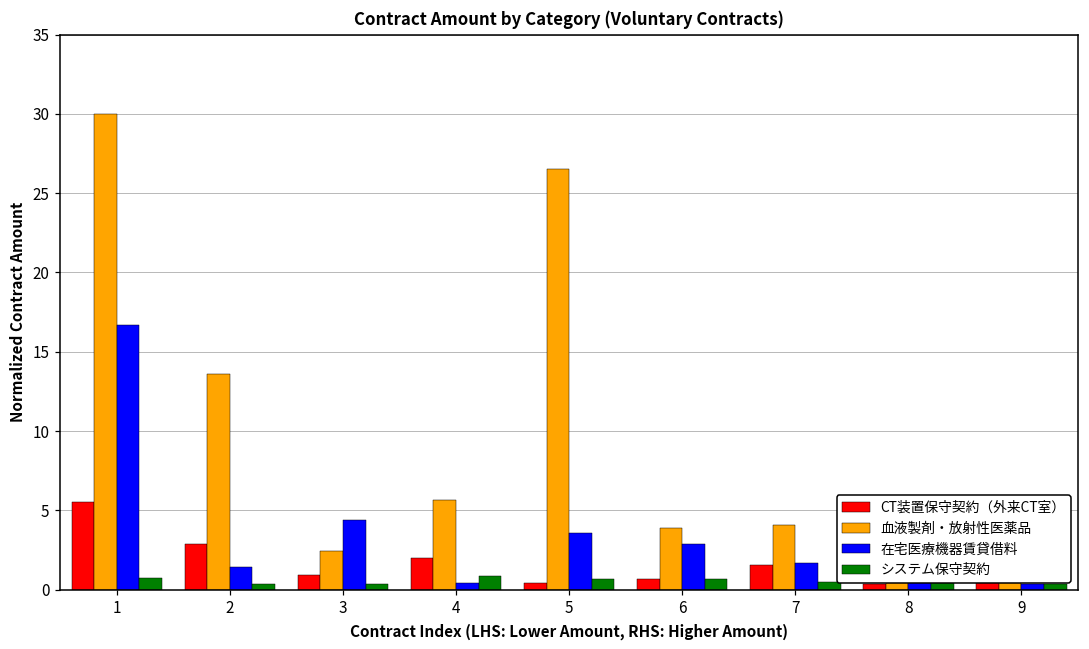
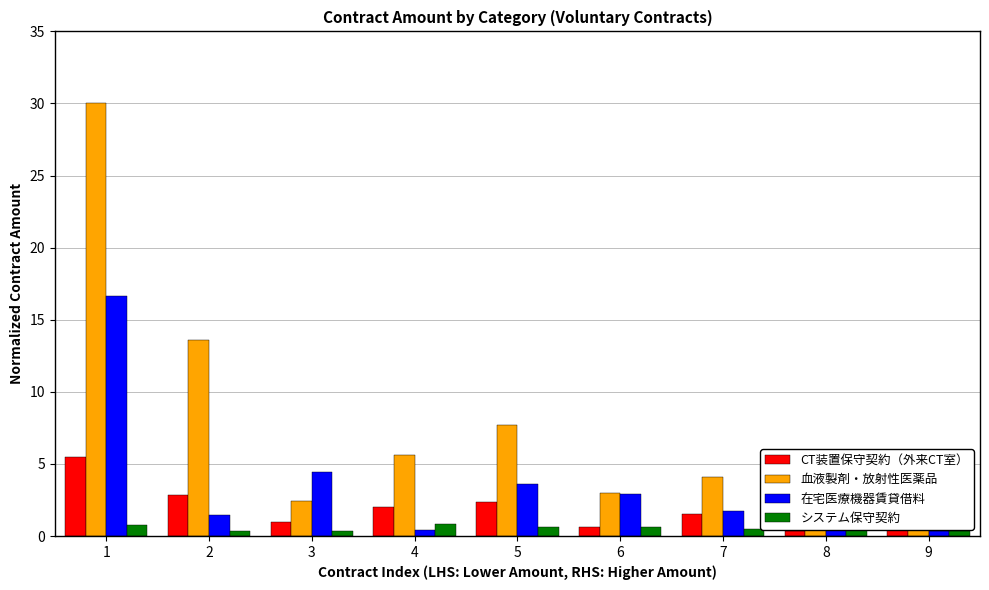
CT装置保守契約（外来CT室）, 5: 0.4 -> 2.4
血液製剤・放射性医薬品, 5: 26.5 -> 7.7
血液製剤・放射性医薬品, 6: 3.9 -> 3.0
